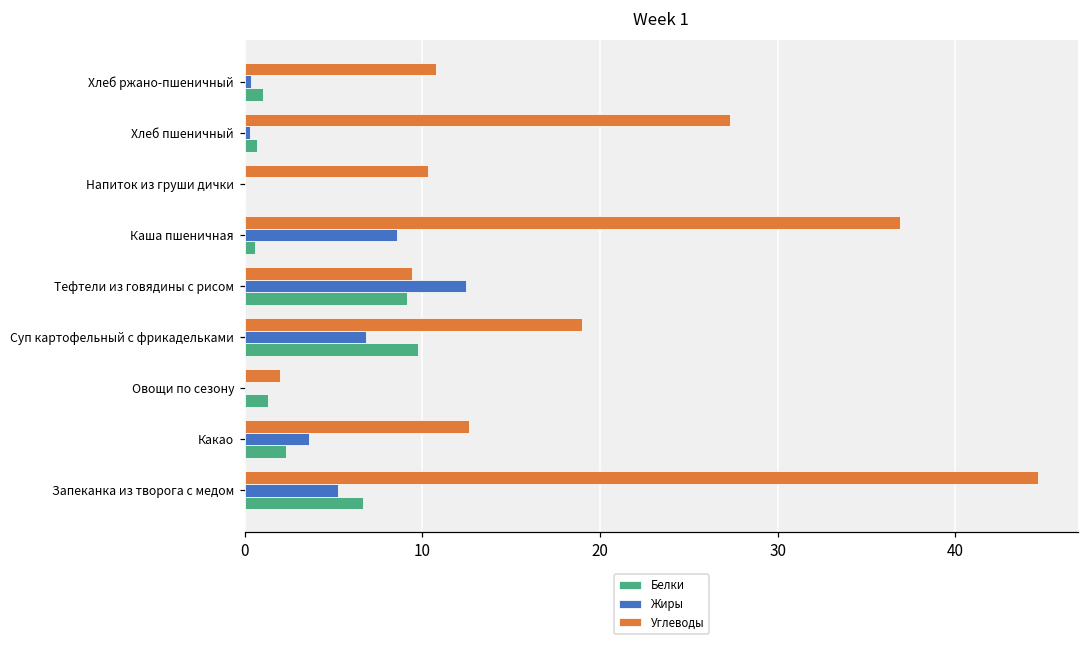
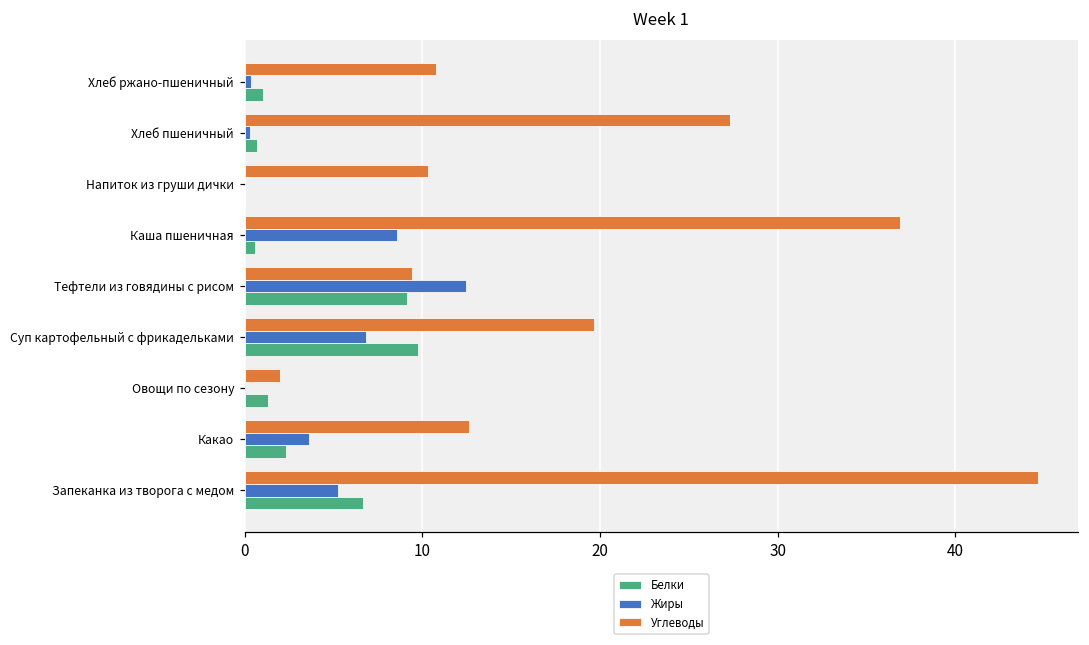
Углеводы, Суп картофельный с фрикадельками: 19.0 -> 19.7
